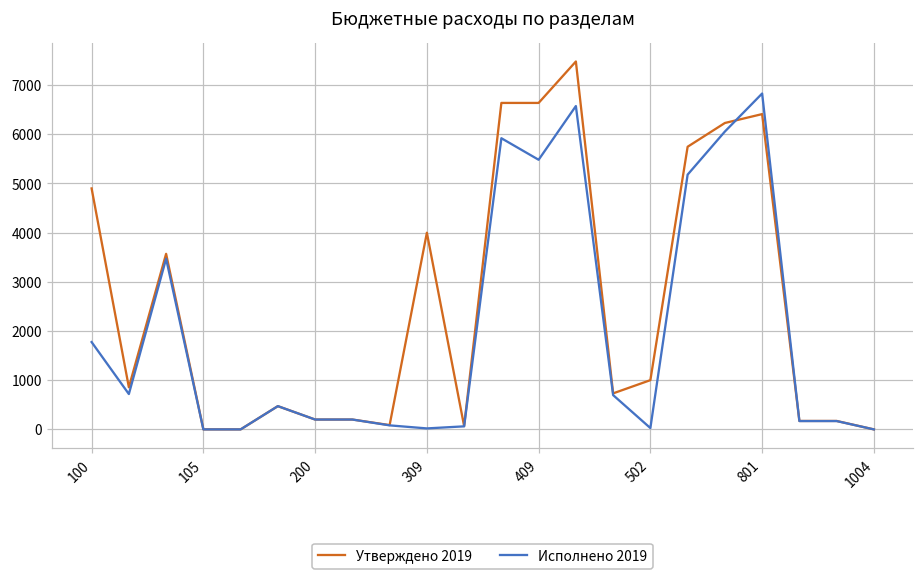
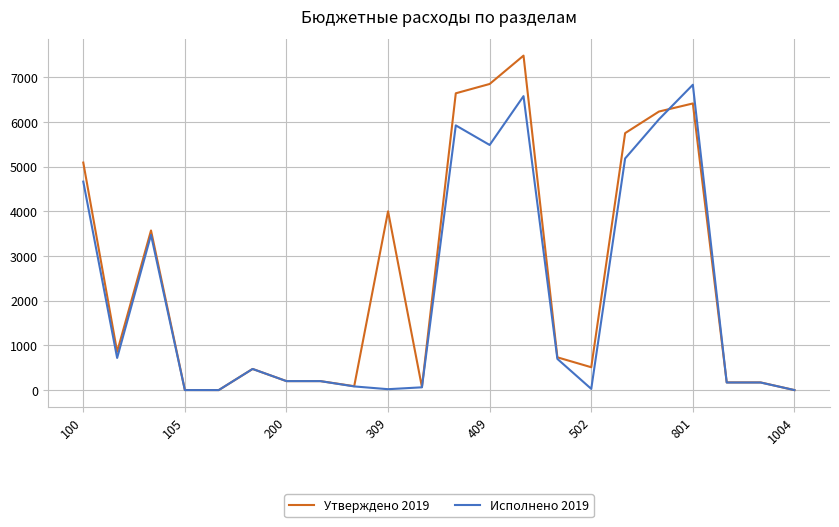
Утверждено 2019, 100: 4900 -> 5100
Исполнено 2019, 100: 1800 -> 4700
Утверждено 2019, 409: 6600 -> 6800
Утверждено 2019, 502: 1000 -> 500
